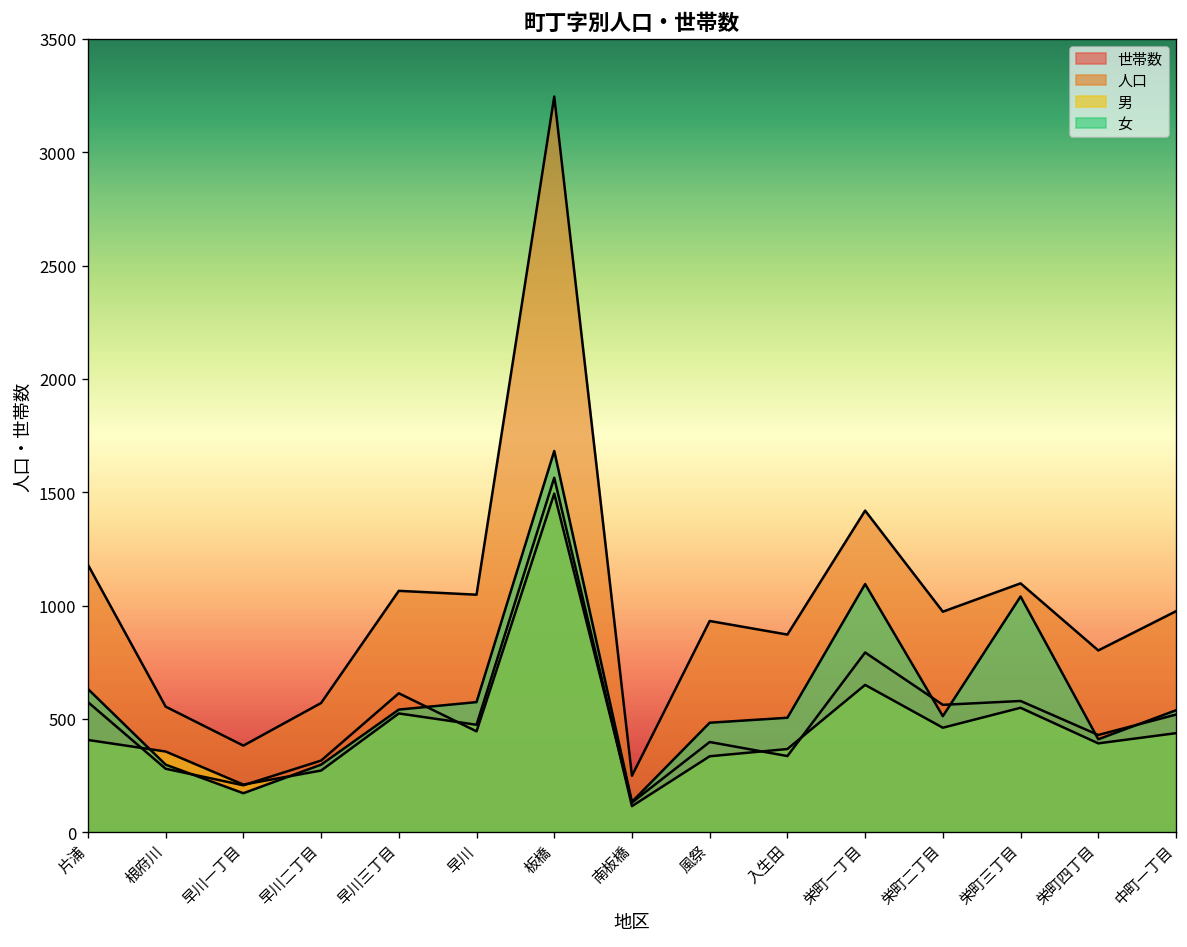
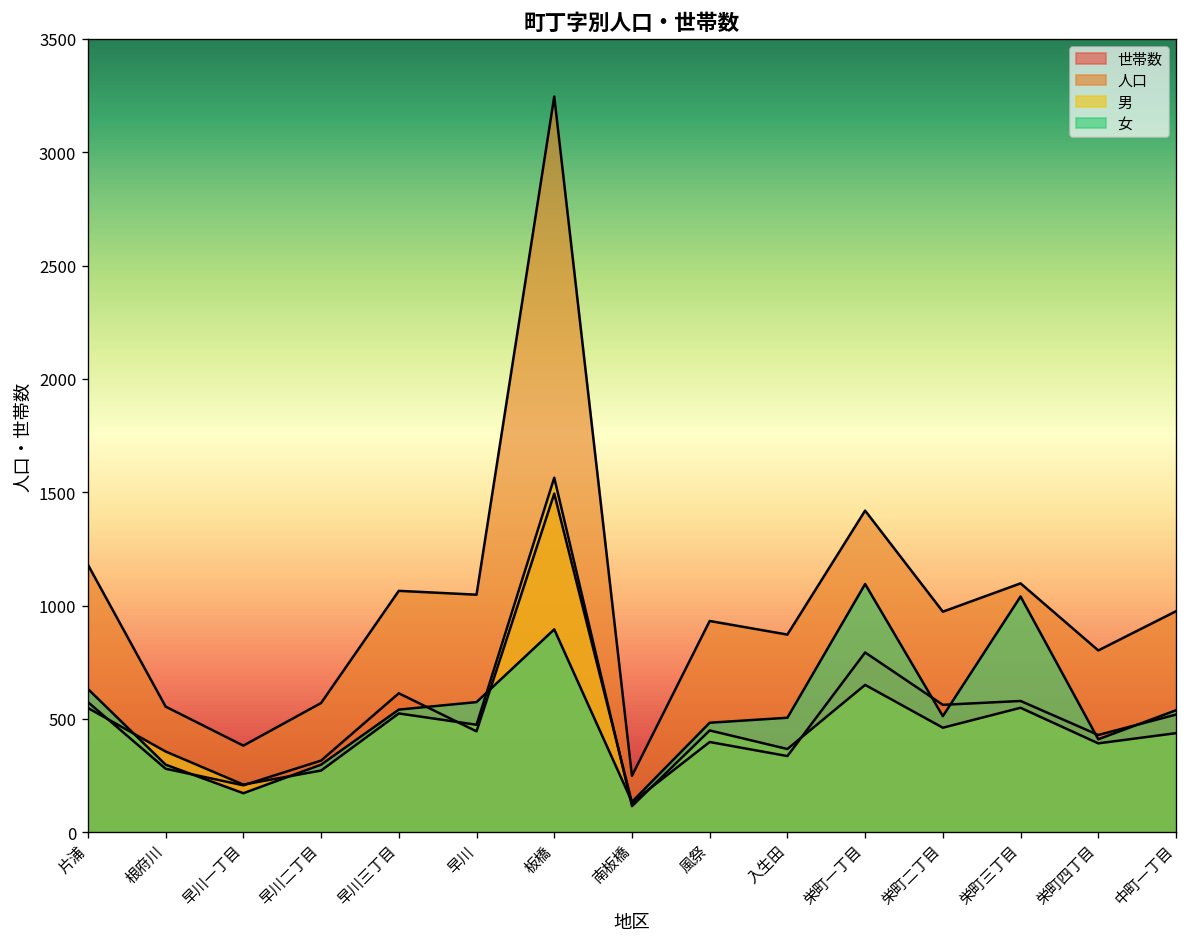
男, 片浦: 410 -> 550
女, 板橋: 1680 -> 900
男, 風祭: 340 -> 450
